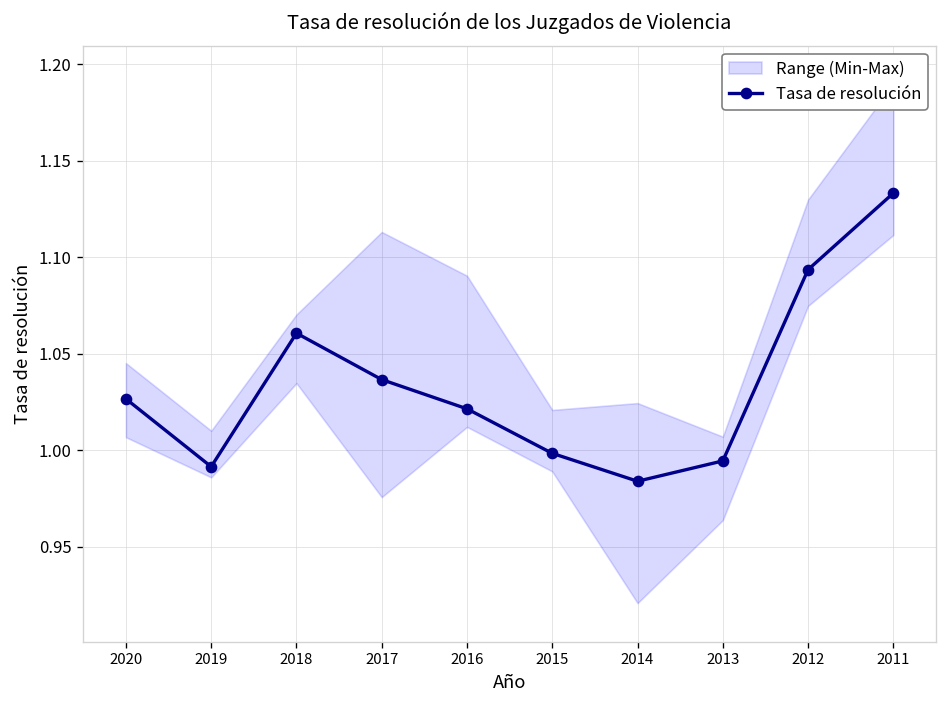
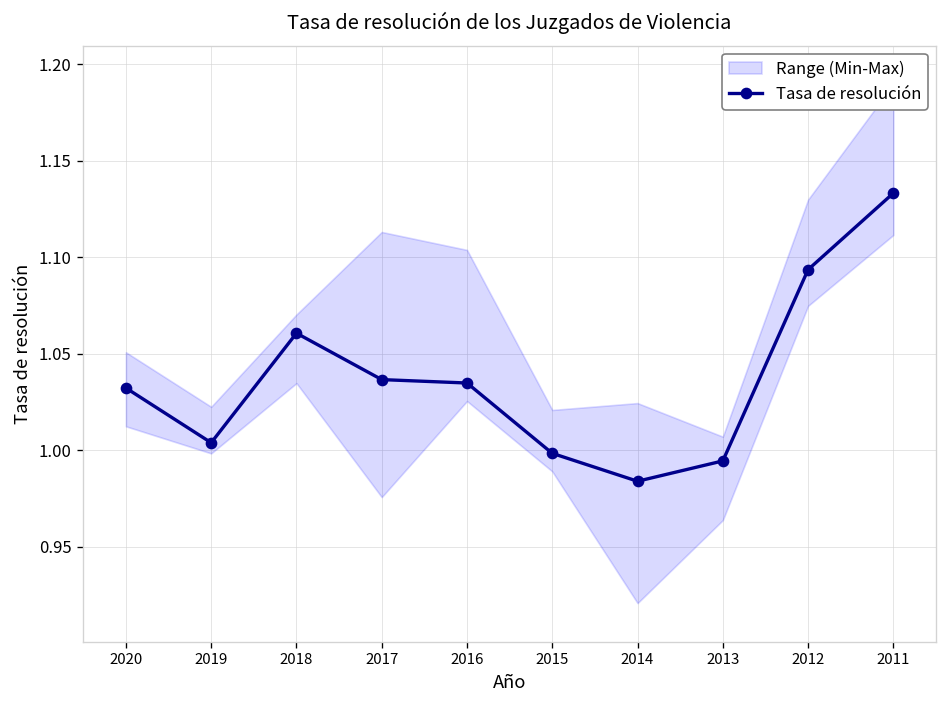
Tasa de resolución, 2020: 1.027 -> 1.032
Tasa de resolución, 2019: 0.991 -> 1.004
Tasa de resolución, 2016: 1.021 -> 1.035
